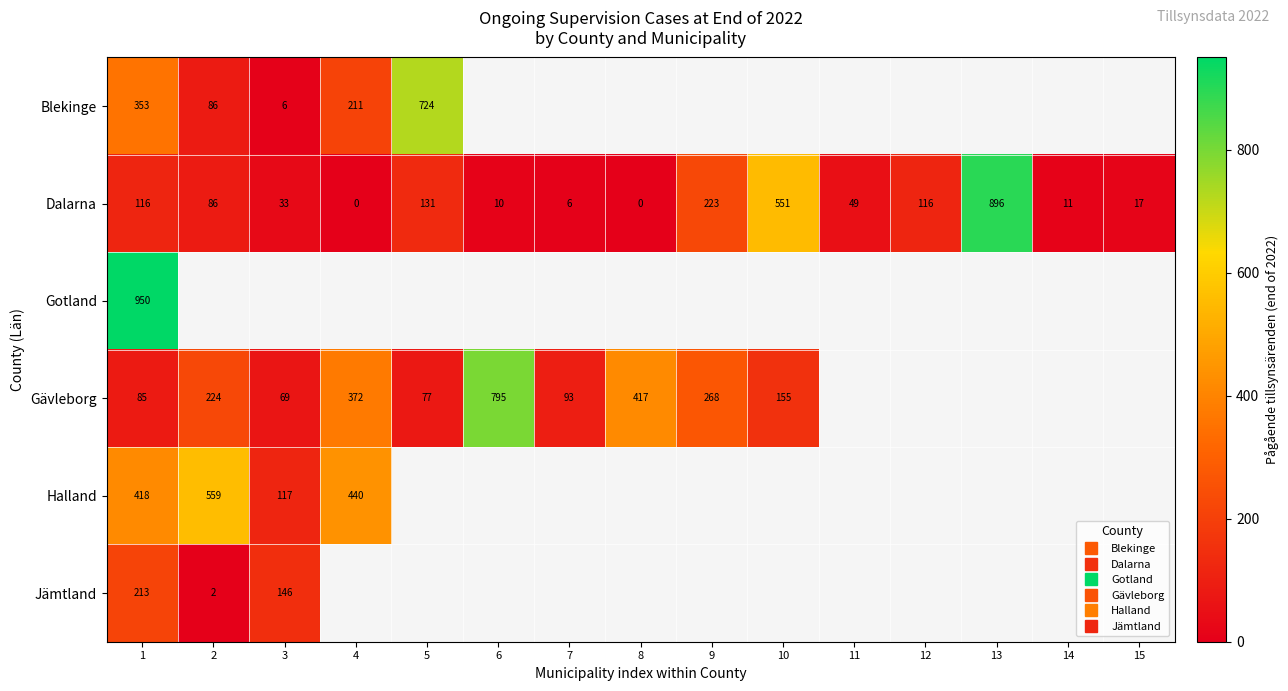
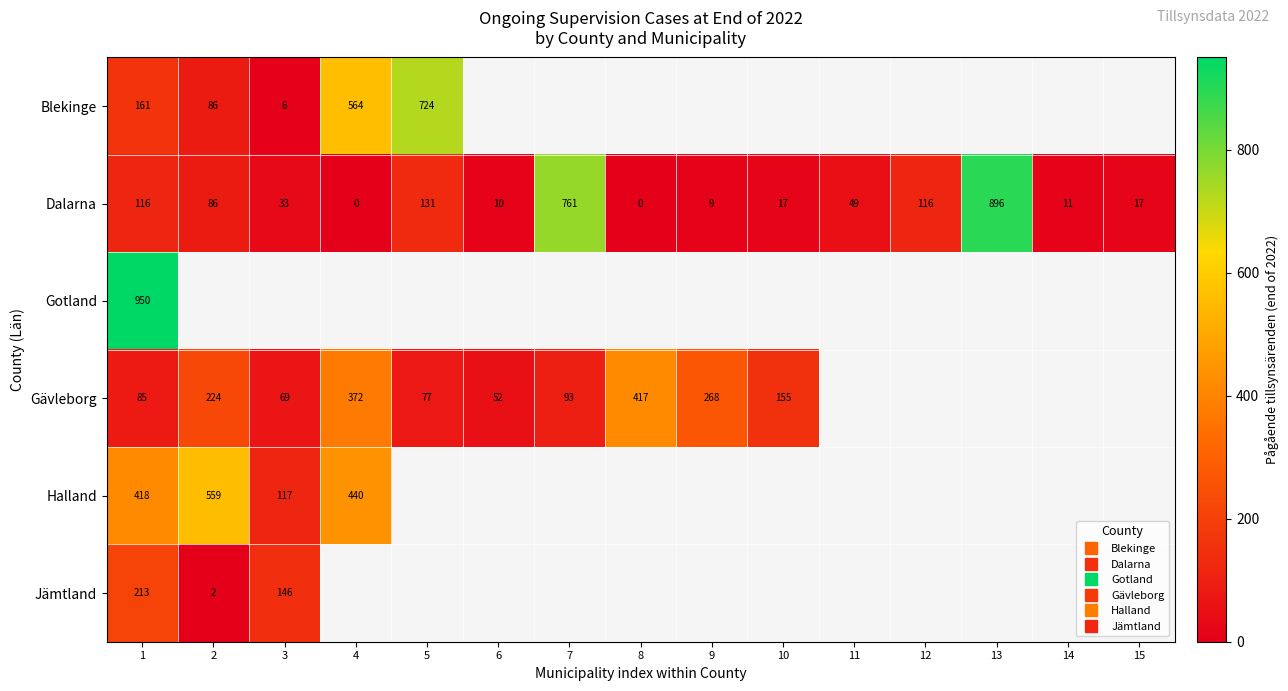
Blekinge, 1: 353 -> 161
Blekinge, 4: 211 -> 564
Dalarna, 7: 6 -> 761
Dalarna, 9: 223 -> 9
Dalarna, 10: 551 -> 17
Gävleborg, 6: 795 -> 52
